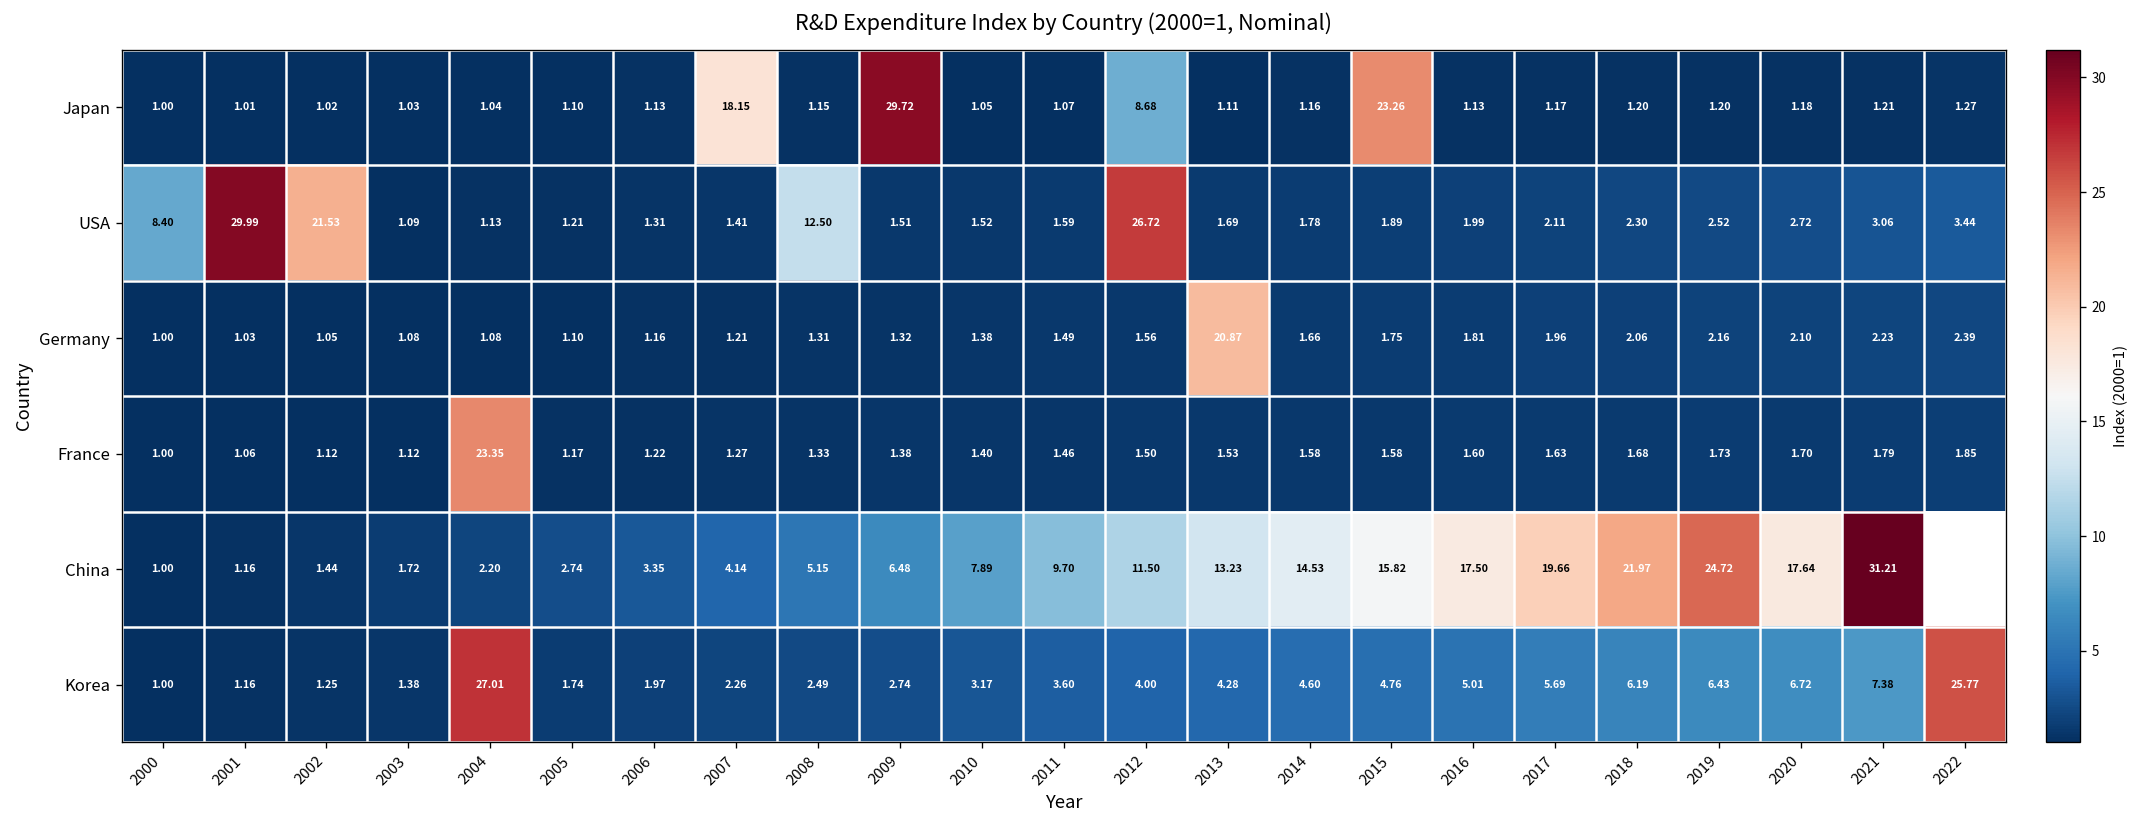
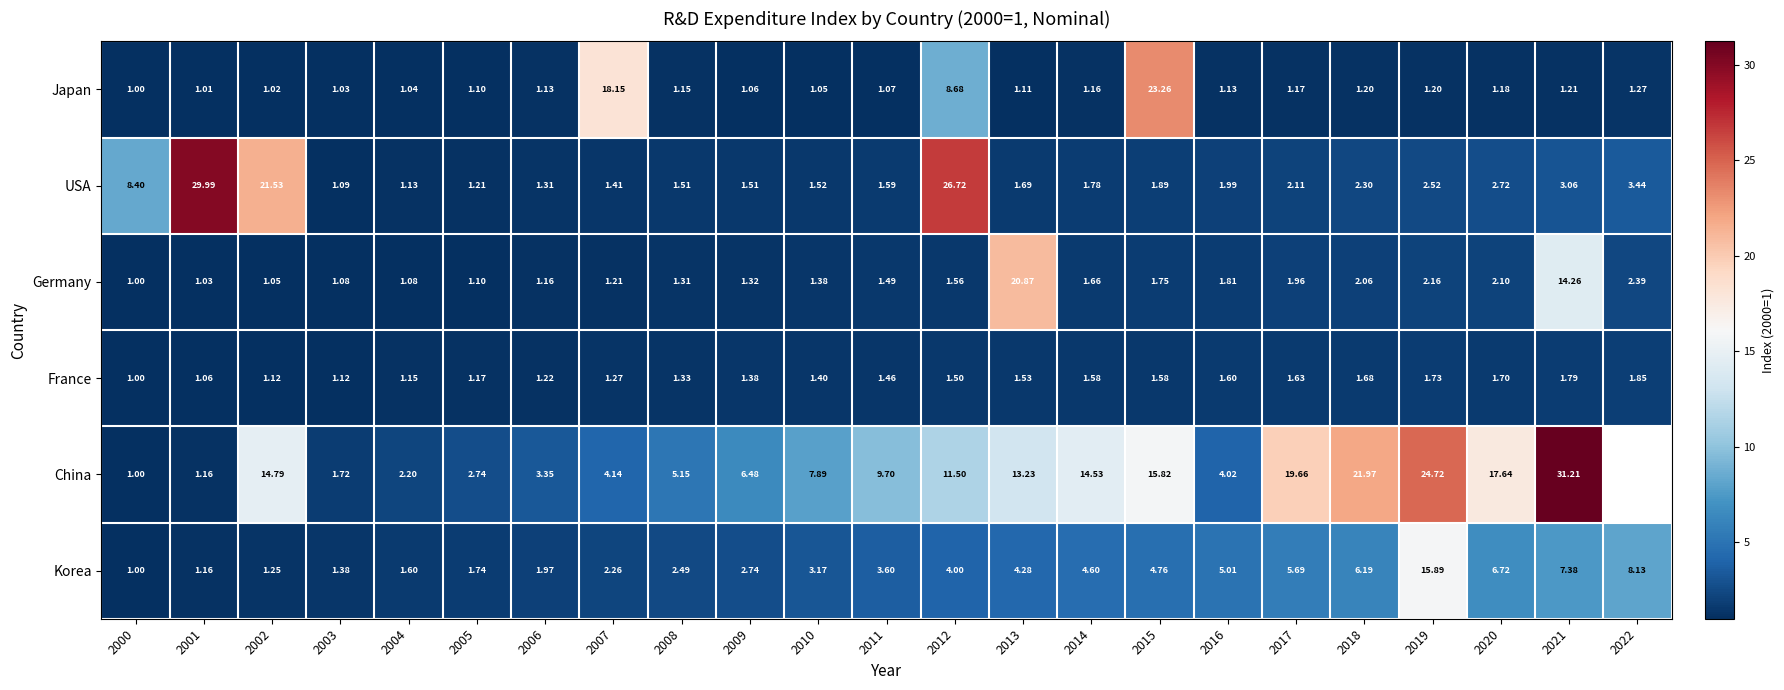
Japan, 2009: 29.72 -> 1.06
USA, 2008: 12.50 -> 1.51
Germany, 2021: 2.23 -> 14.26
France, 2004: 23.35 -> 1.15
China, 2002: 1.44 -> 14.79
China, 2016: 17.50 -> 4.02
Korea, 2004: 27.01 -> 1.60
Korea, 2019: 6.43 -> 15.89
Korea, 2022: 25.77 -> 8.13
